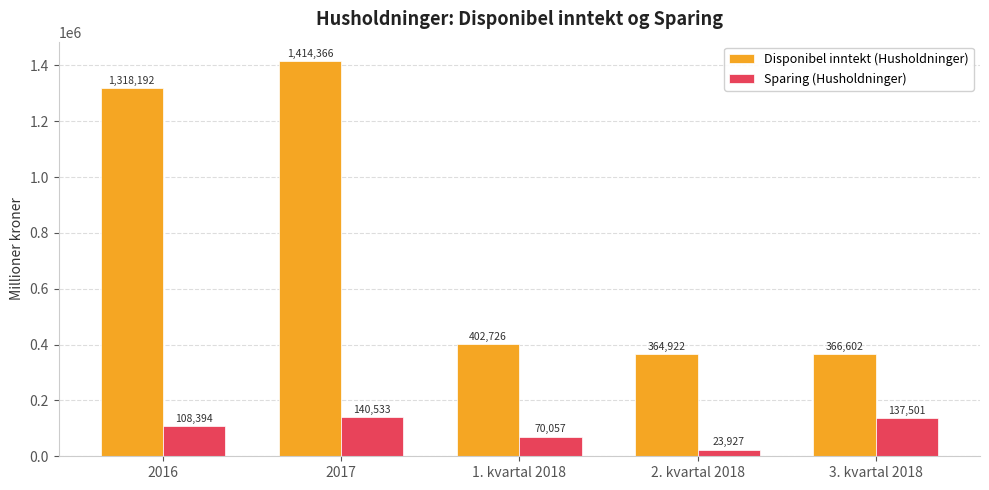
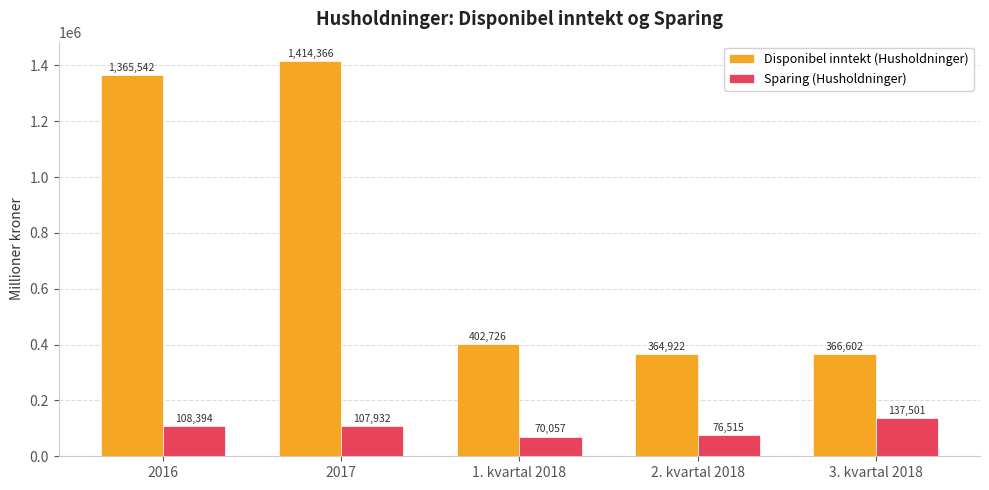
Disponibel inntekt (Husholdninger), 2016: 1,318,192 -> 1,365,542
Sparing (Husholdninger), 2017: 140,533 -> 107,932
Sparing (Husholdninger), 2. kvartal 2018: 23,927 -> 76,515
